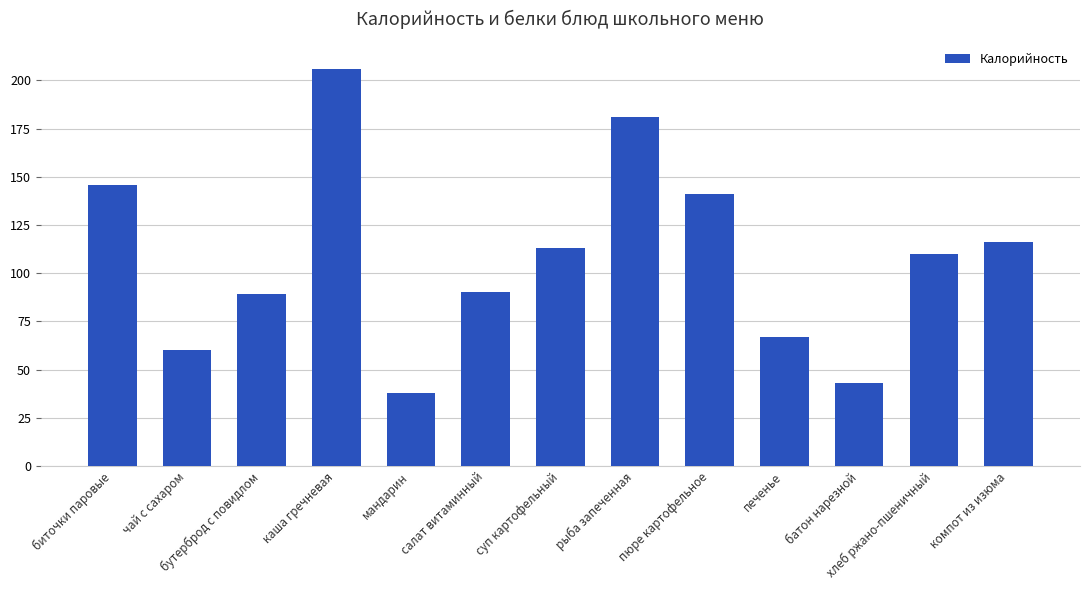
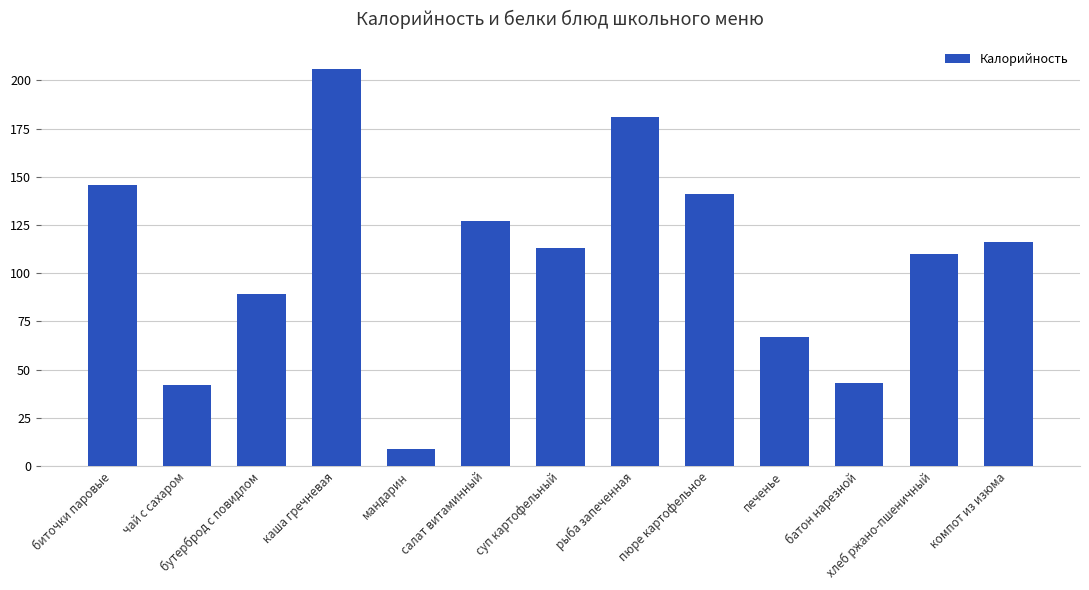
чай с сахаром: 60 -> 42
мандарин: 38 -> 9
салат витаминный: 90 -> 127
